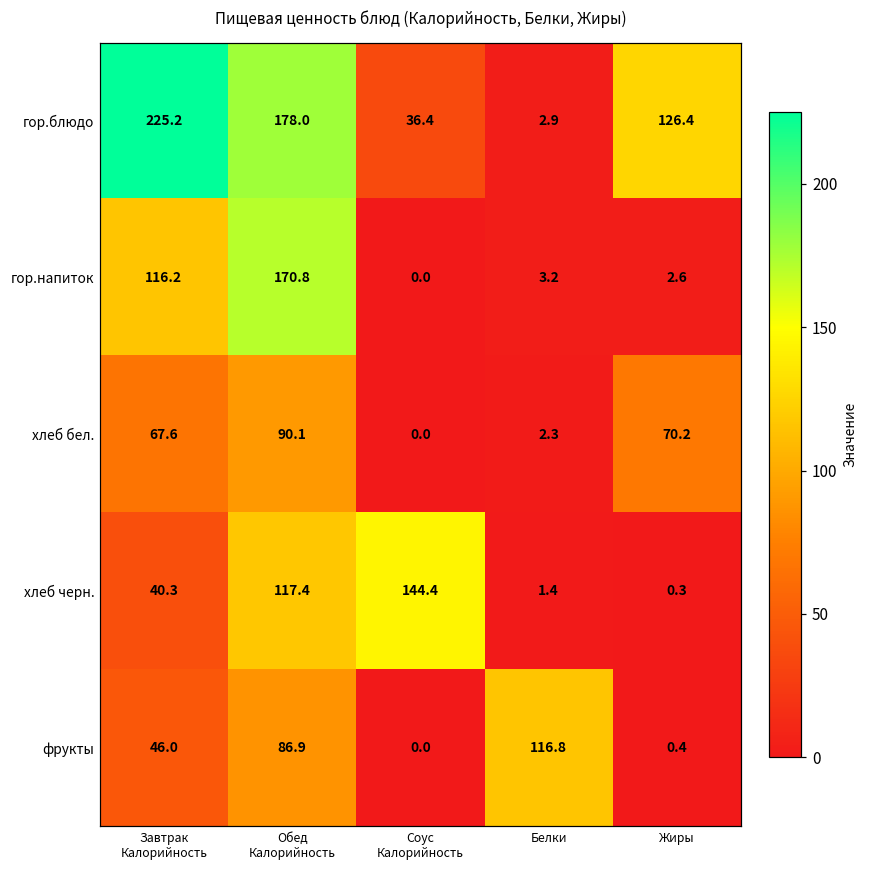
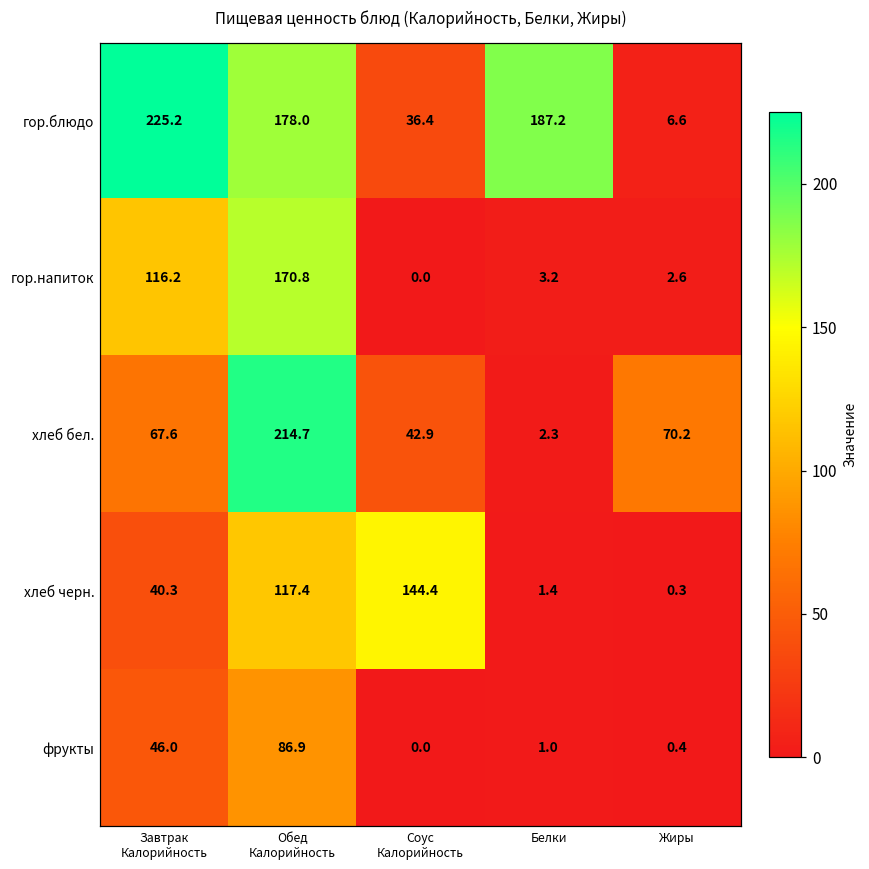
гор.блюдо, Белки: 2.9 -> 187.2
гор.блюдо, Жиры: 126.4 -> 6.6
хлеб бел., Обед Калорийность: 90.1 -> 214.7
хлеб бел., Соус Калорийность: 0.0 -> 42.9
фрукты, Белки: 116.8 -> 1.0
